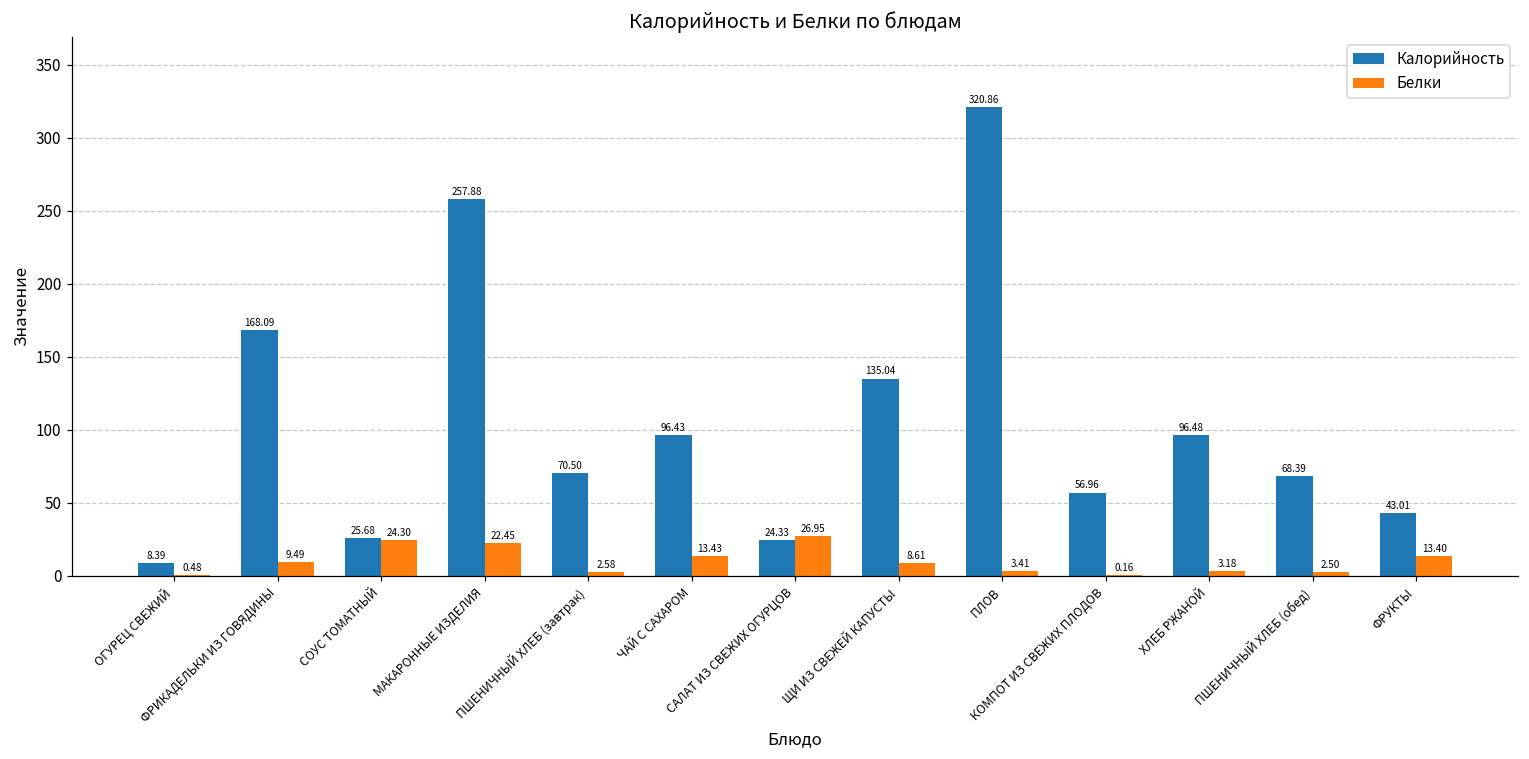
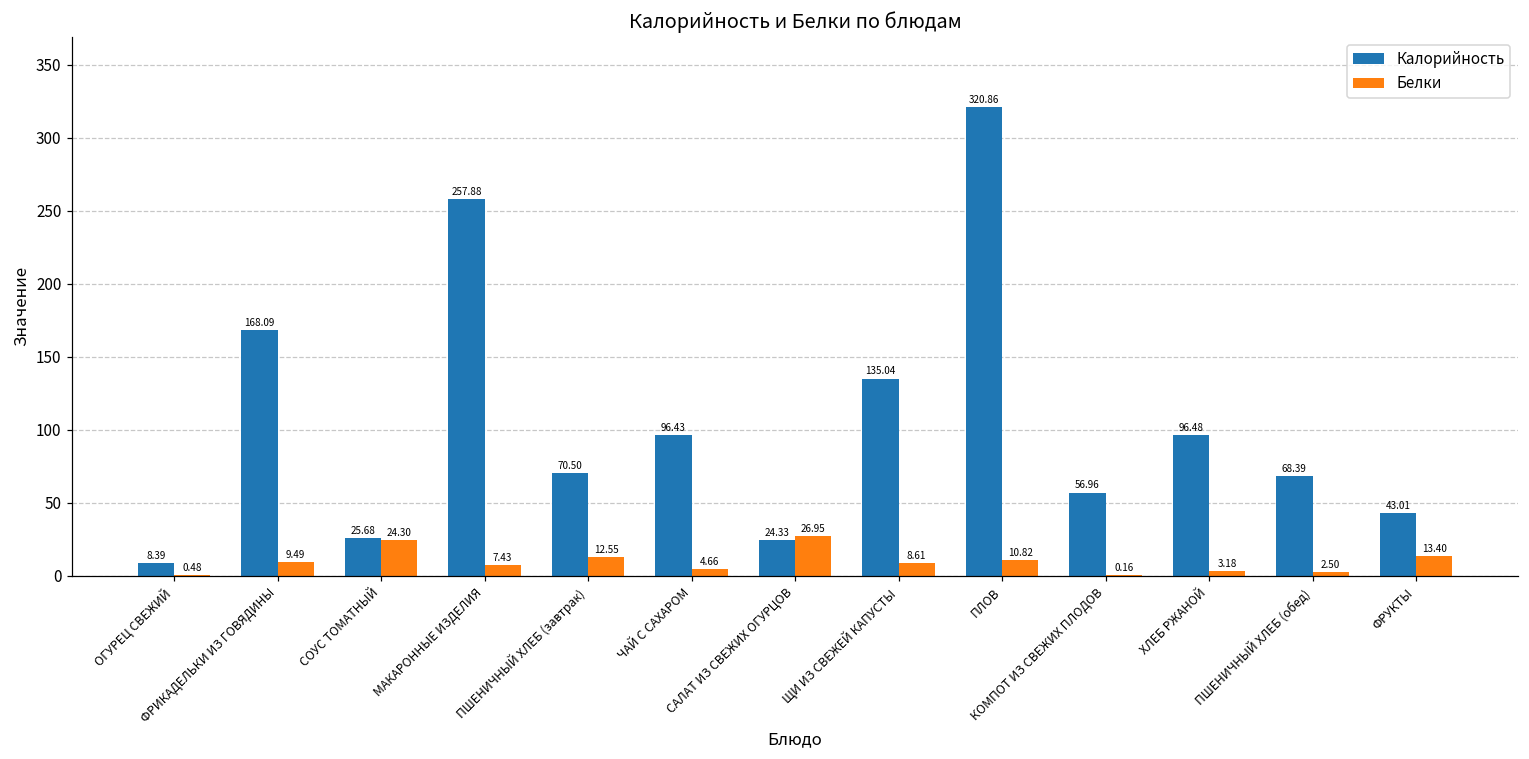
Белки, МАКАРОННЫЕ ИЗДЕЛИЯ: 22.45 -> 7.43
Белки, ПШЕНИЧНЫЙ ХЛЕБ (завтрак): 2.58 -> 12.55
Белки, ЧАЙ С САХАРОМ: 13.43 -> 4.66
Белки, ПЛОВ: 3.41 -> 10.82
